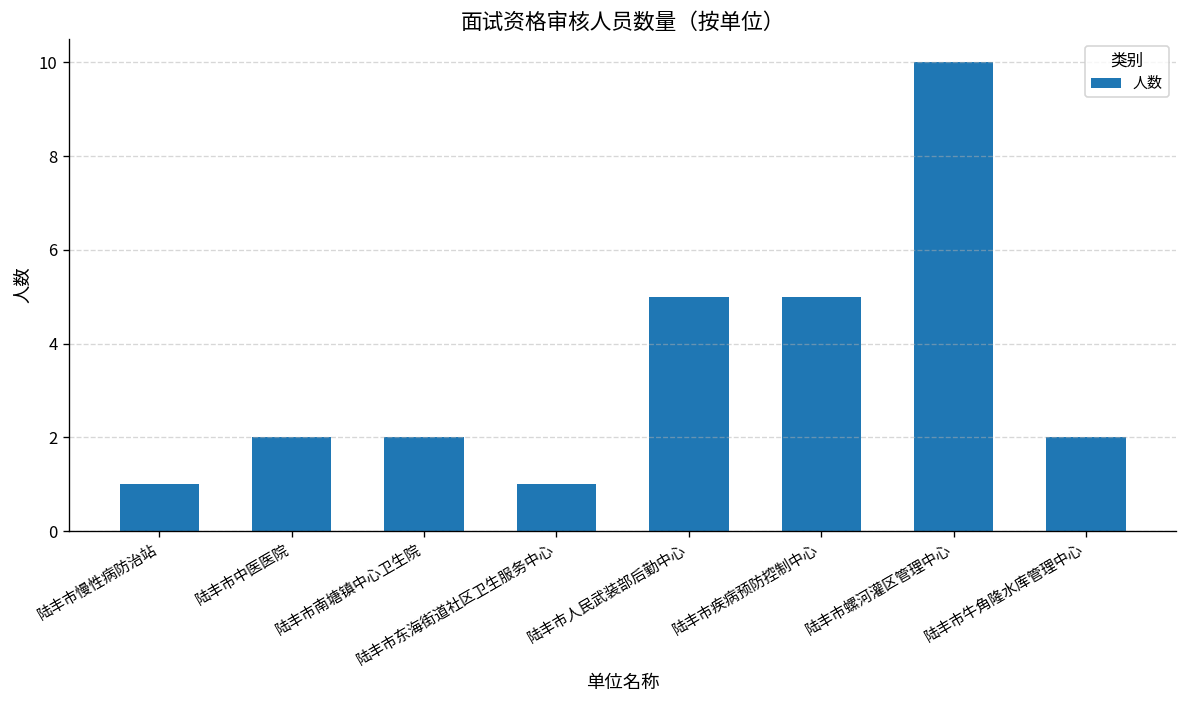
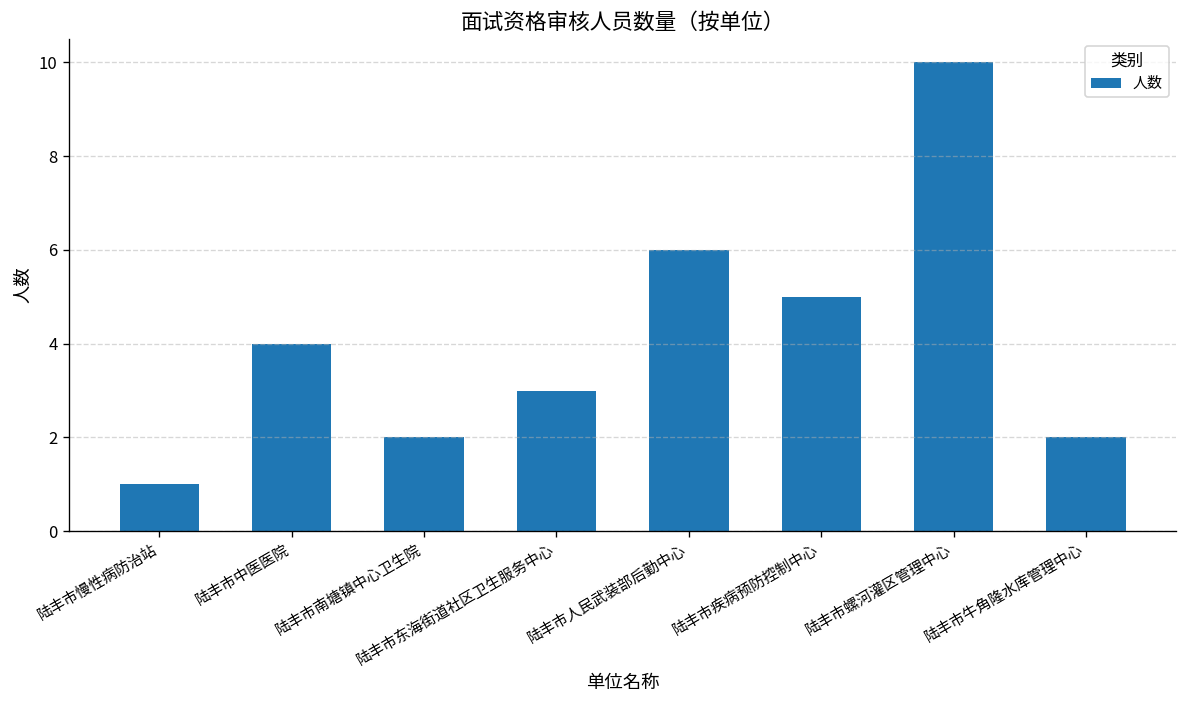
陆丰市中医医院: 2 -> 4
陆丰市东海街道社区卫生服务中心: 1 -> 3
陆丰市人民武装部后勤中心: 5 -> 6
